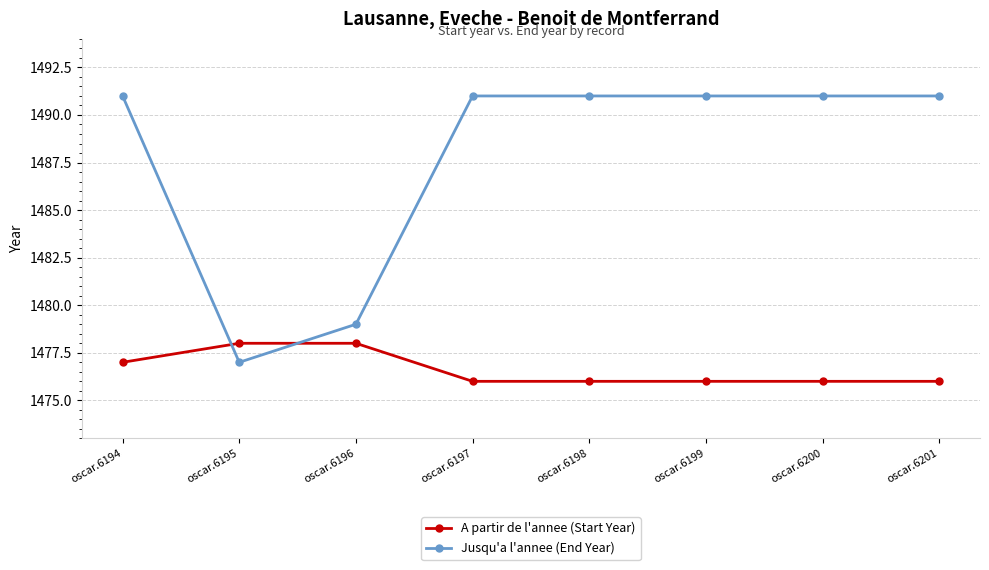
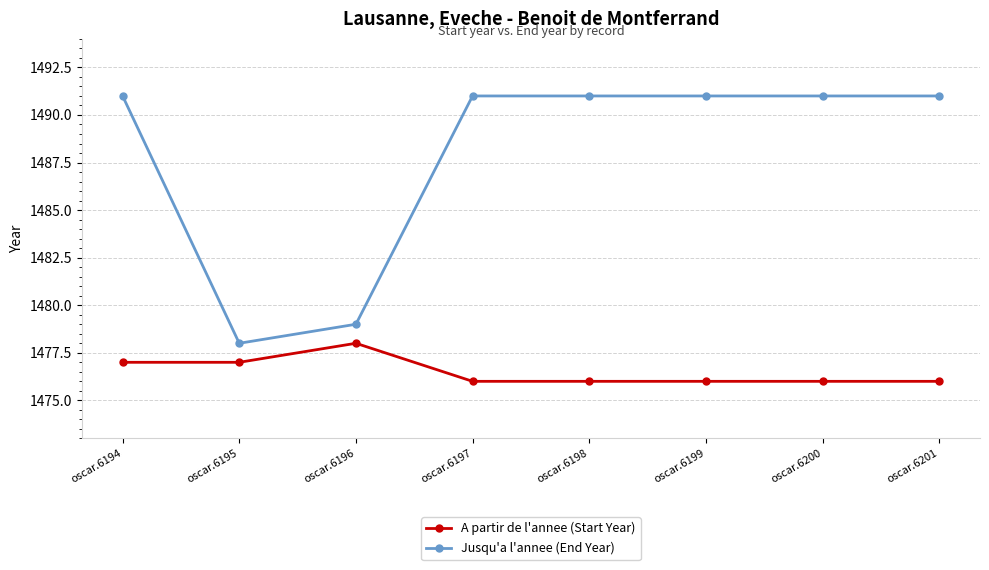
A partir de l'annee (Start Year), oscar.6195: 1478 -> 1477
Jusqu'a l'annee (End Year), oscar.6195: 1477 -> 1478
